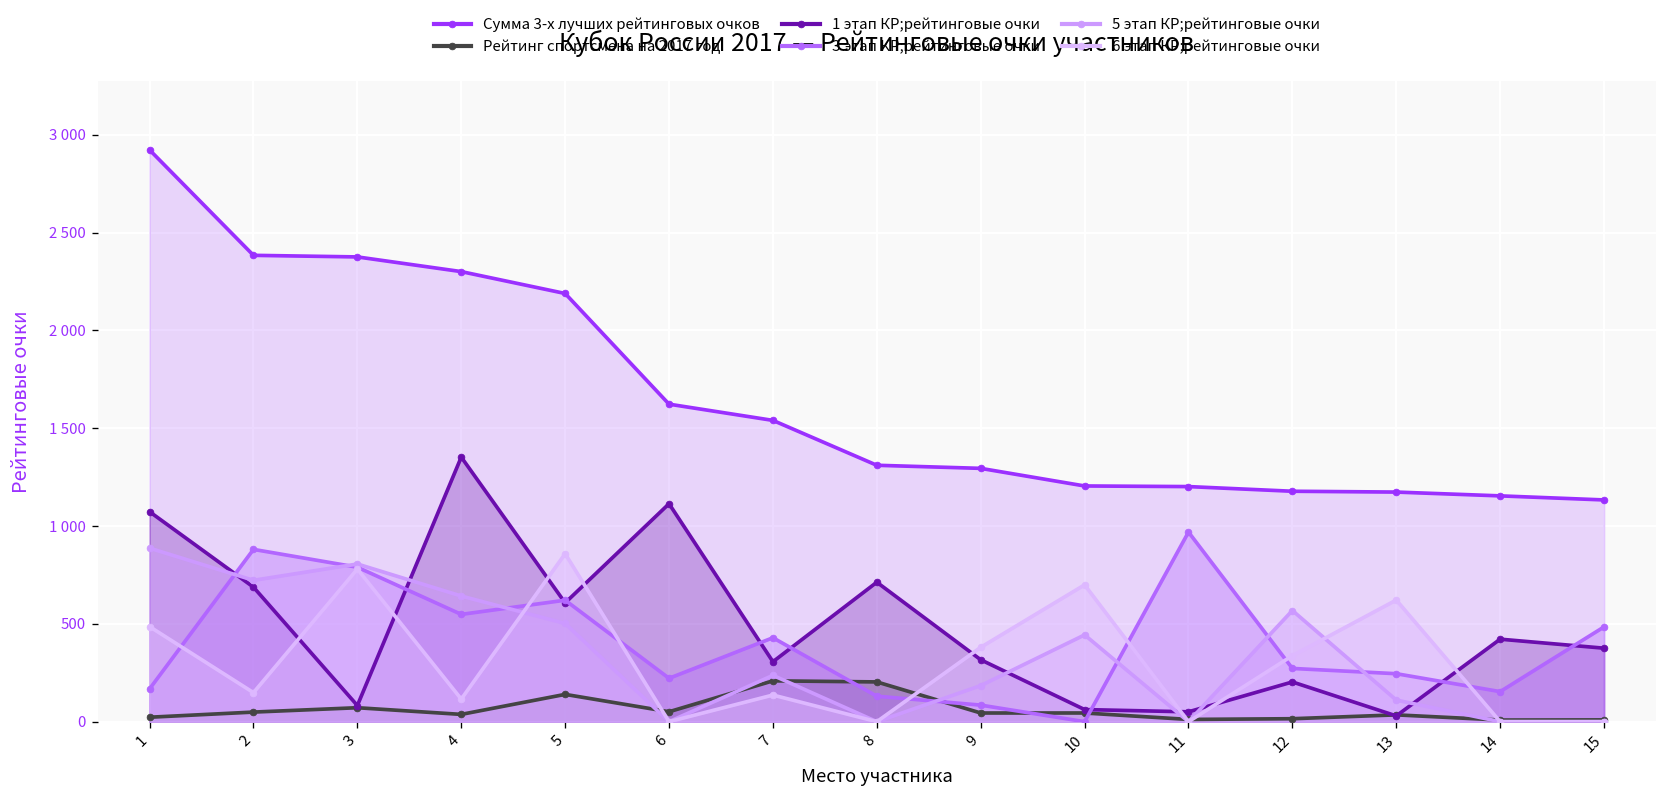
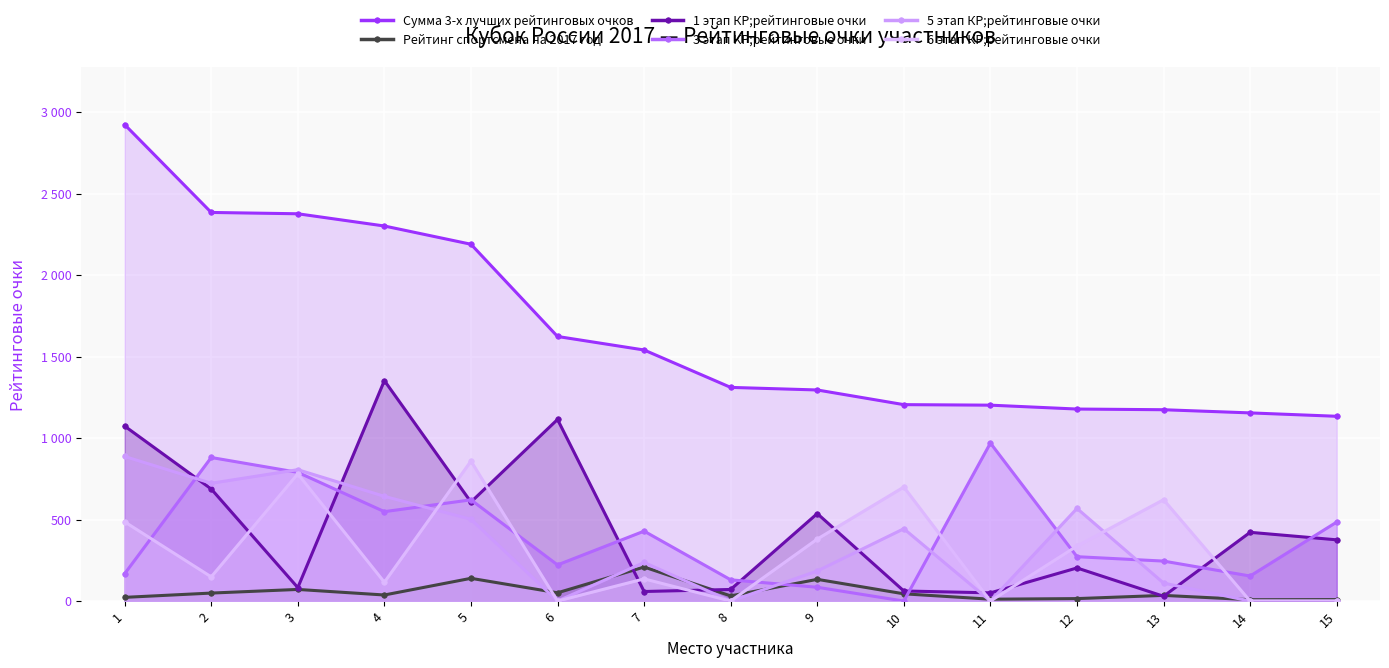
1 этап КР;рейтинговые очки, 7: 310 -> 60
Рейтинг спортсмена на 2017 год, 8: 200 -> 30
1 этап КР;рейтинговые очки, 8: 710 -> 70
Рейтинг спортсмена на 2017 год, 9: 40 -> 130
1 этап КР;рейтинговые очки, 9: 320 -> 540
